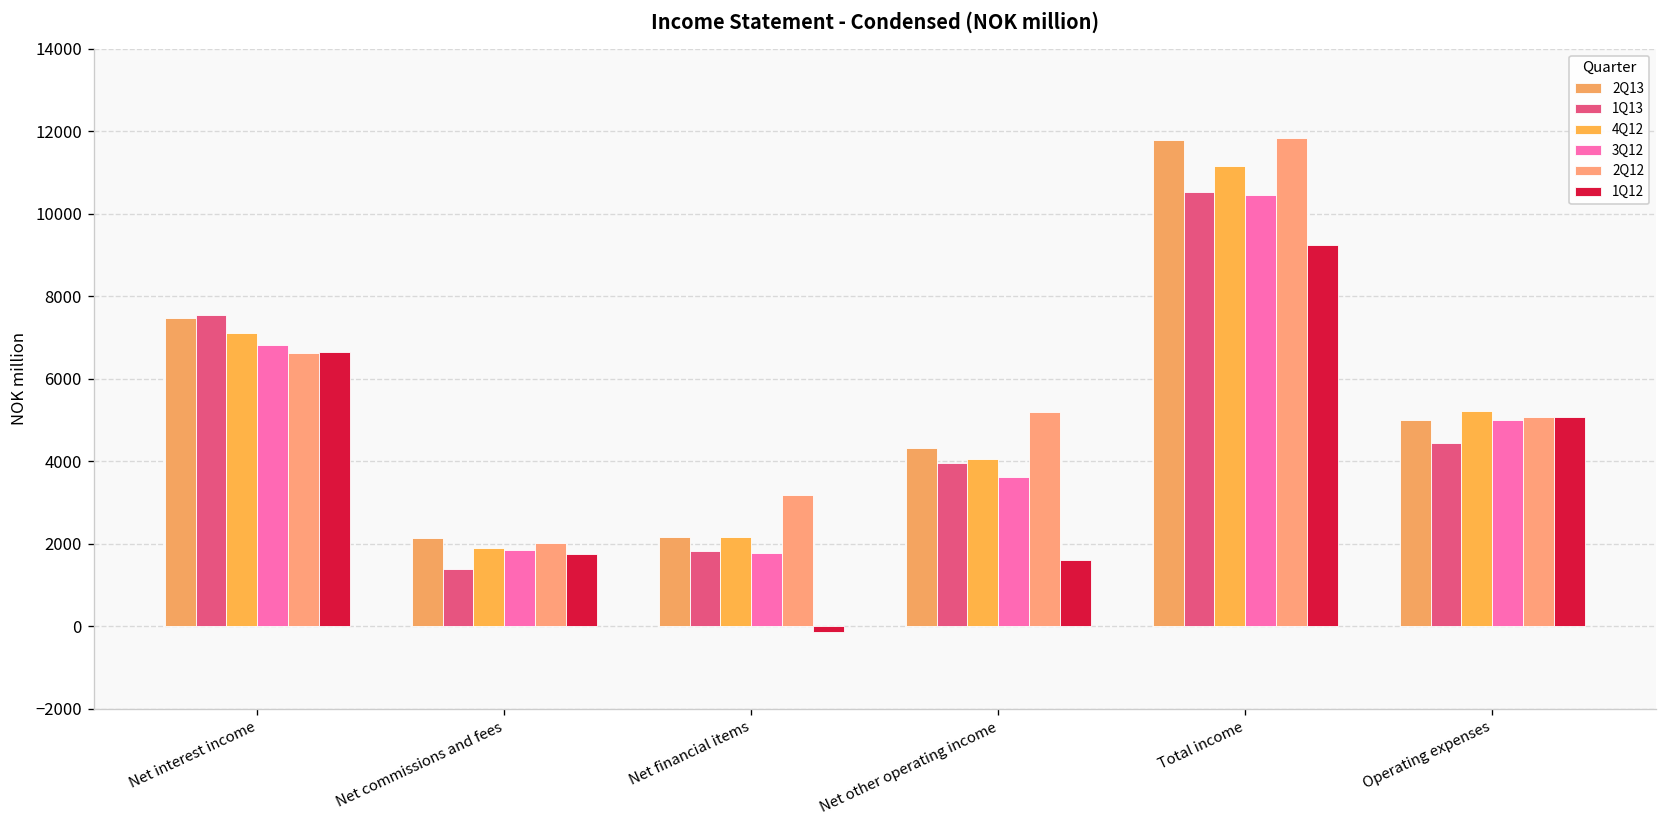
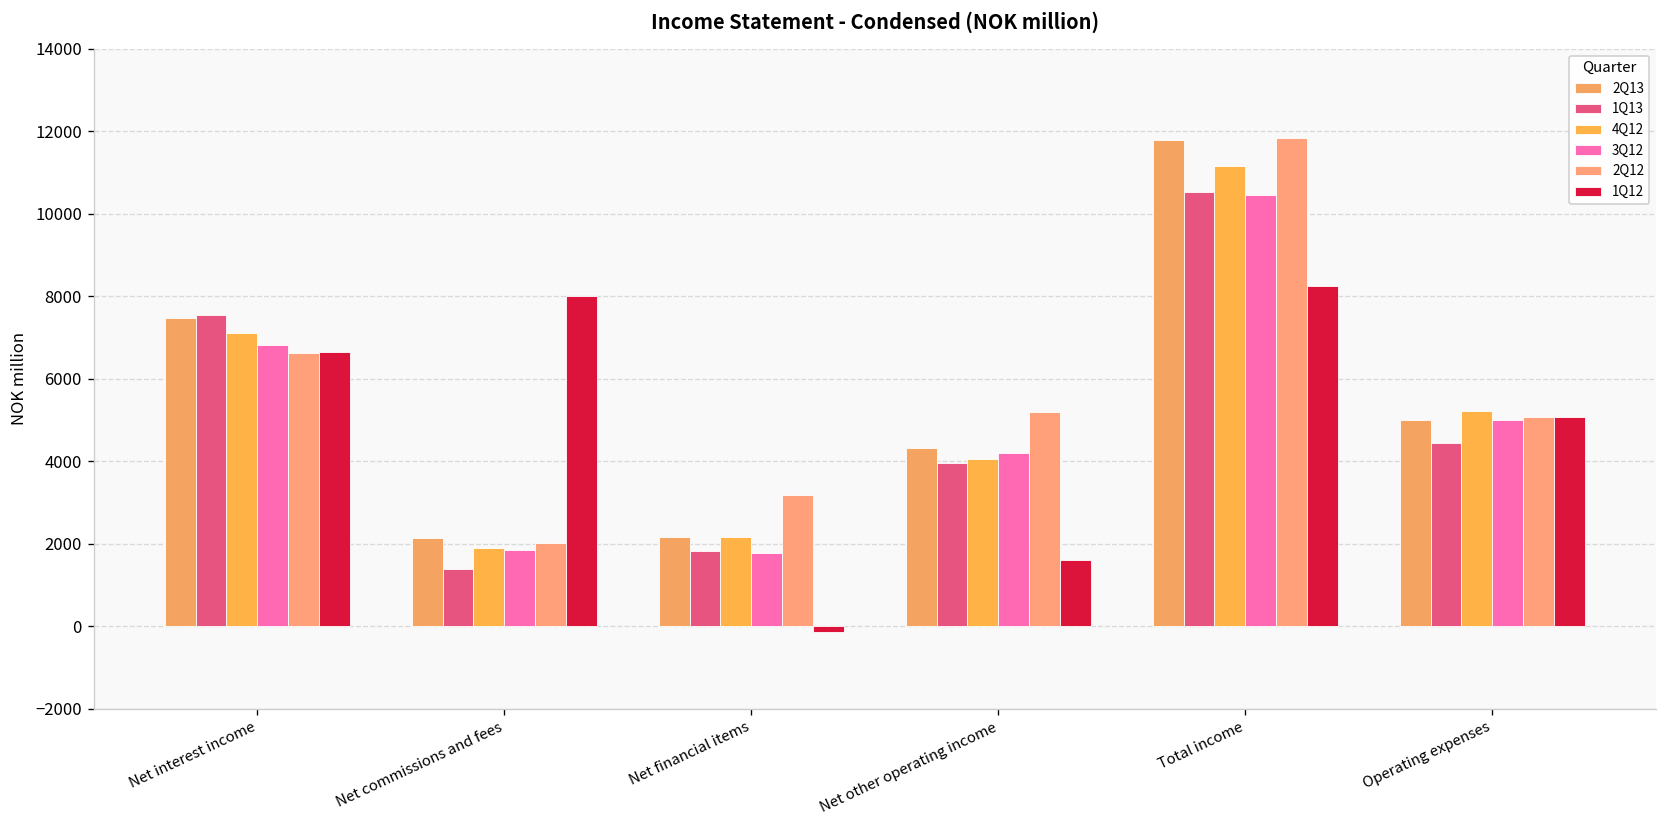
1Q12, Net commissions and fees: 1800 -> 8000
3Q12, Net other operating income: 3600 -> 4200
1Q12, Total income: 9200 -> 8300
